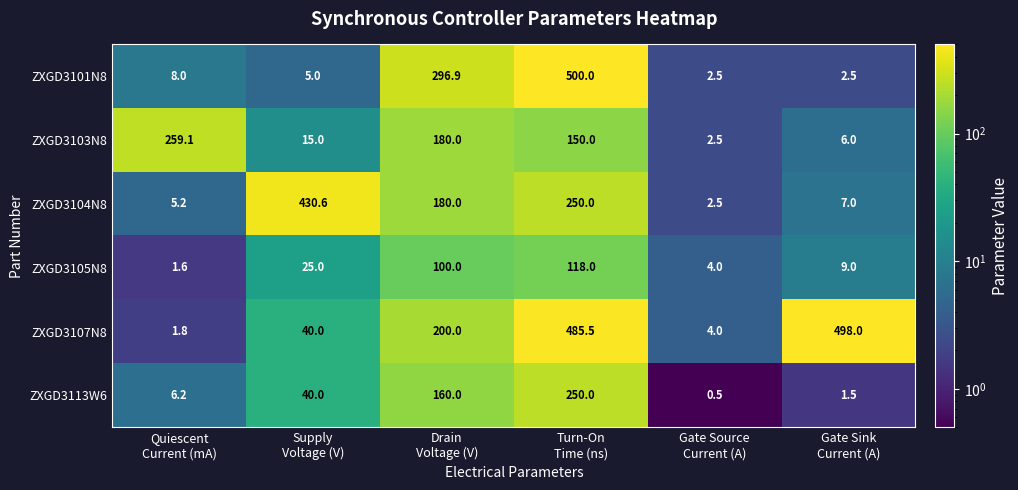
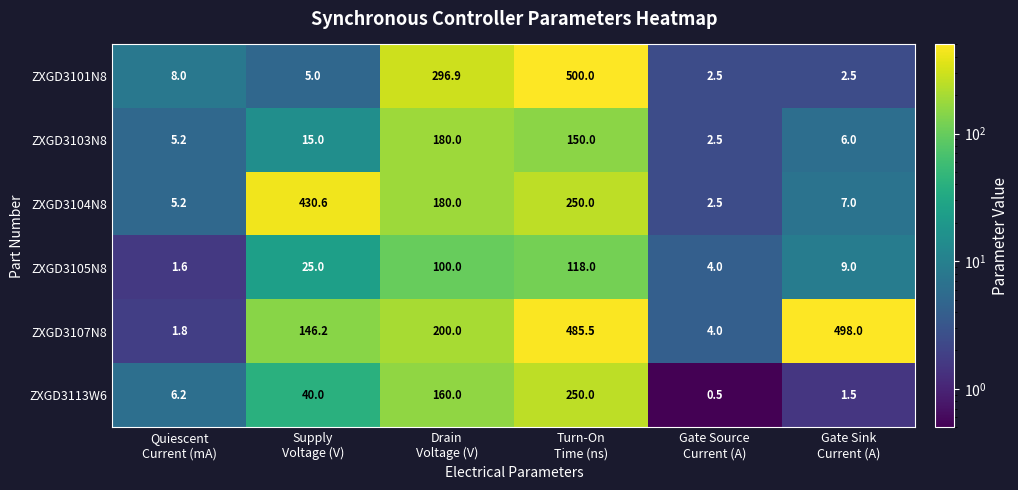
ZXGD3103N8, Quiescent Current (mA): 259.1 -> 5.2
ZXGD3107N8, Supply Voltage (V): 40.0 -> 146.2
